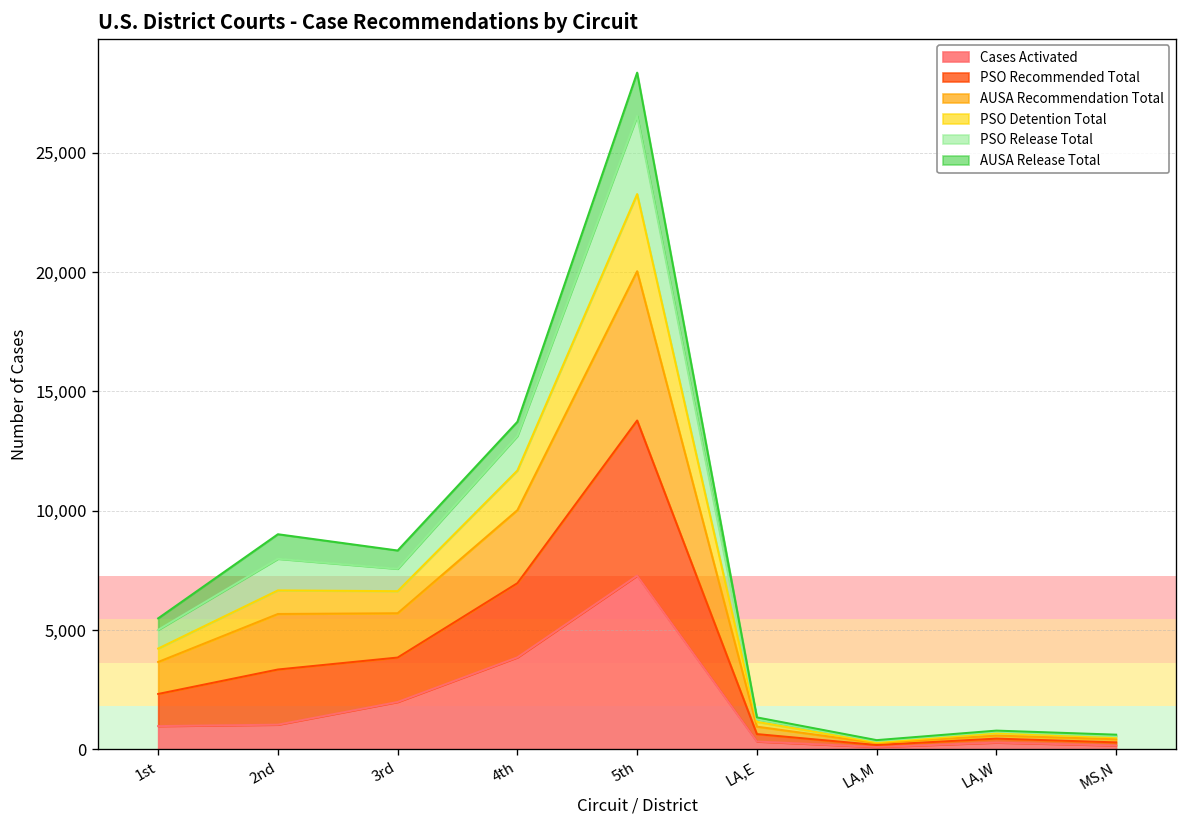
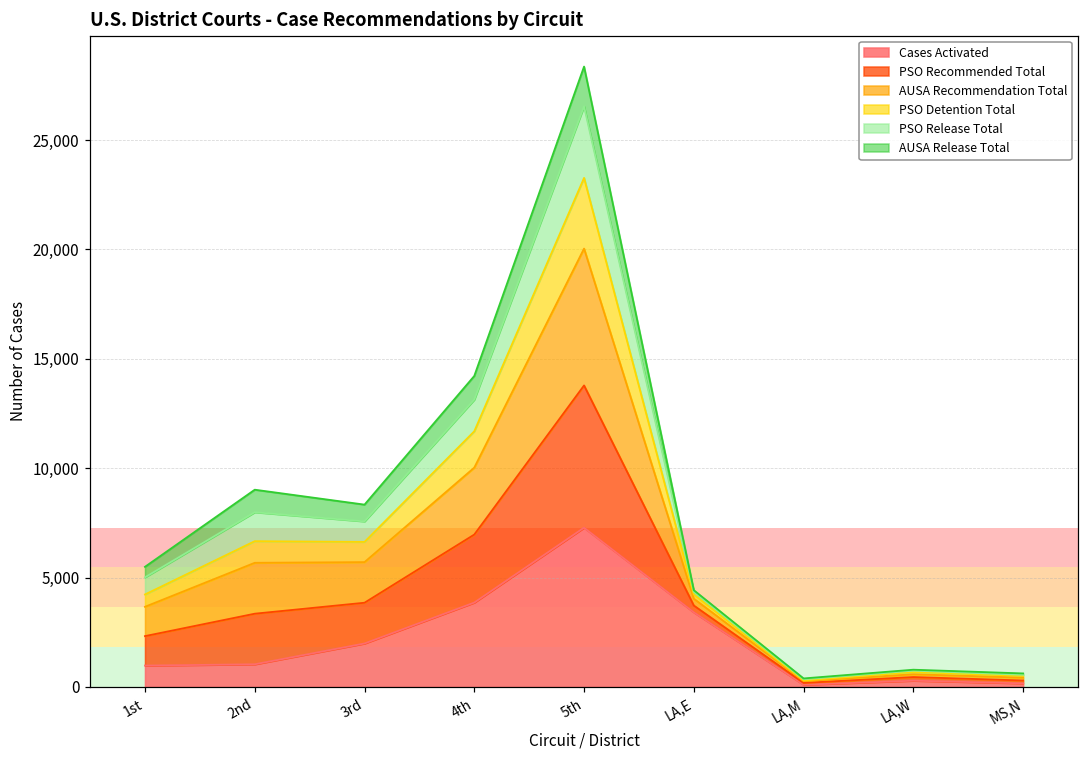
AUSA Release Total, 4th: 600 -> 1,100
Cases Activated, LA,E: 300 -> 3,400
